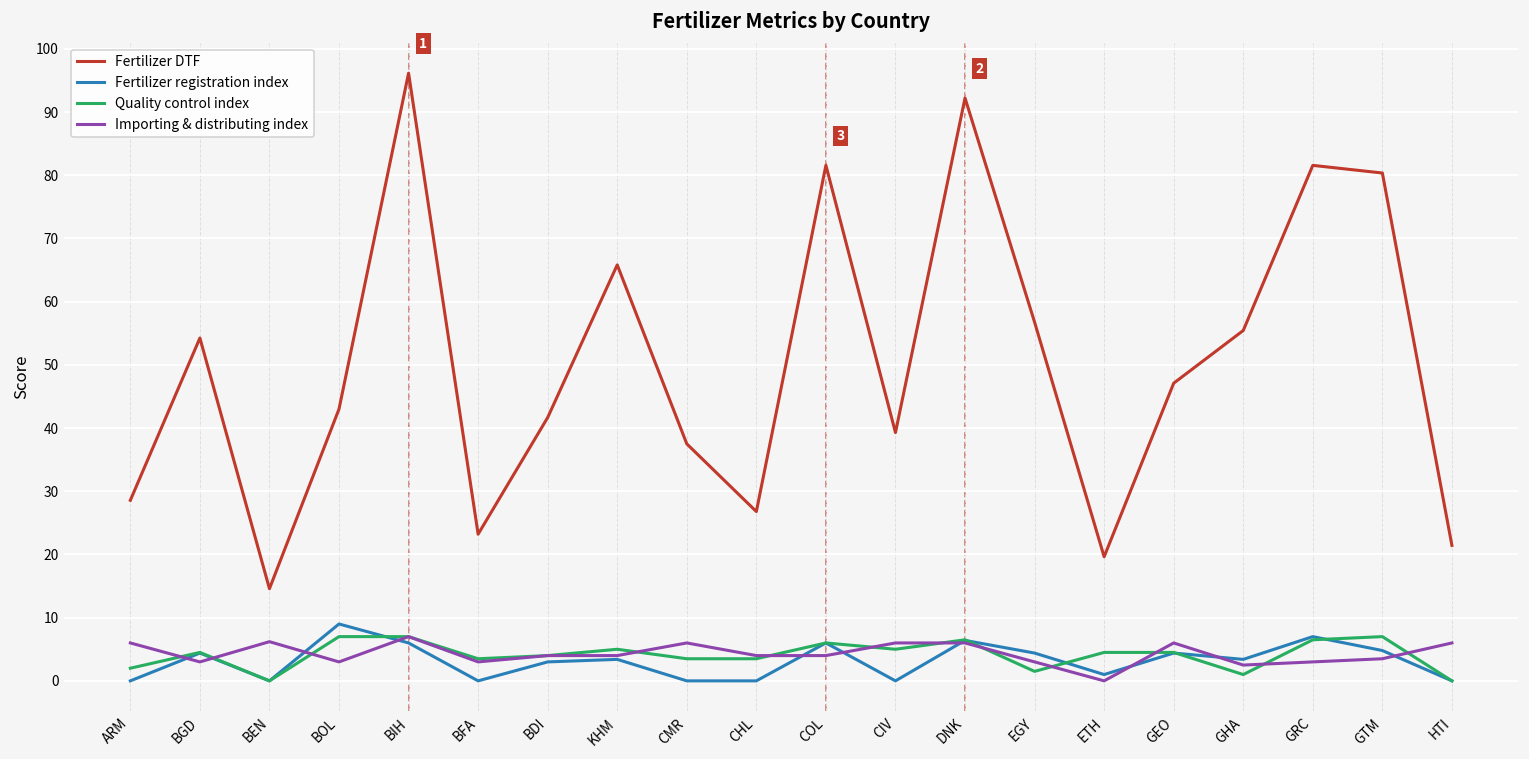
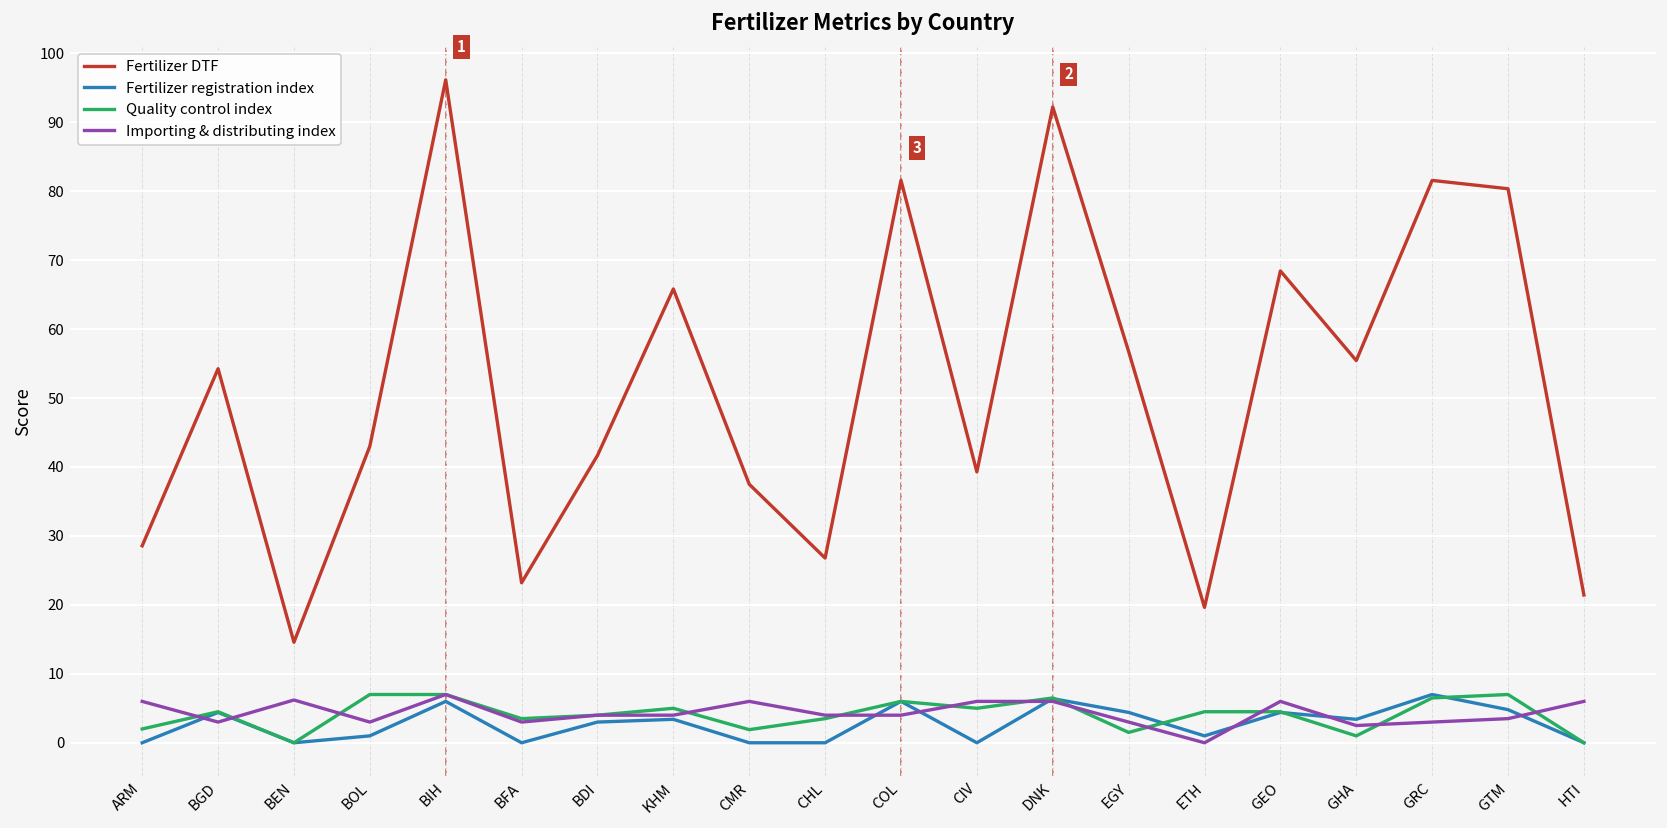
Fertilizer registration index, BOL: 9 -> 1
Quality control index, CMR: 4 -> 2
Fertilizer DTF, GEO: 47 -> 68
